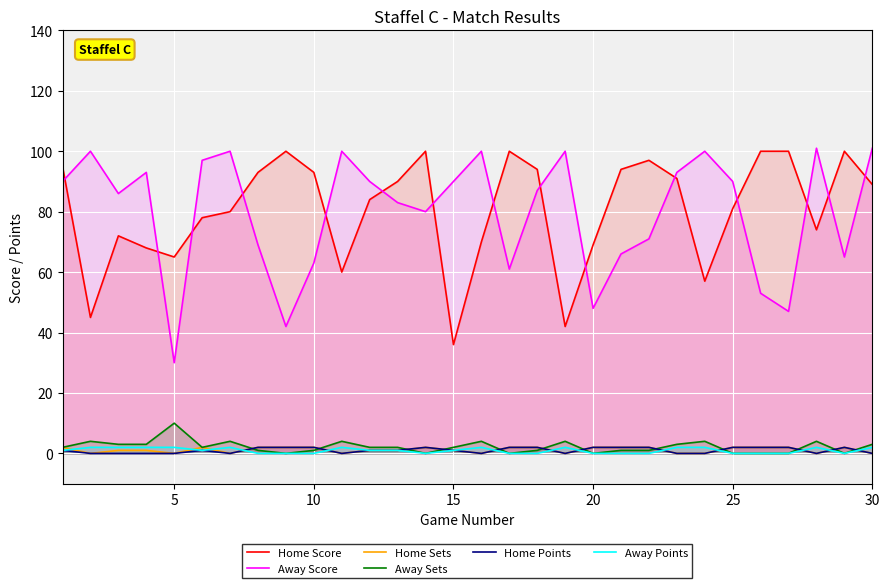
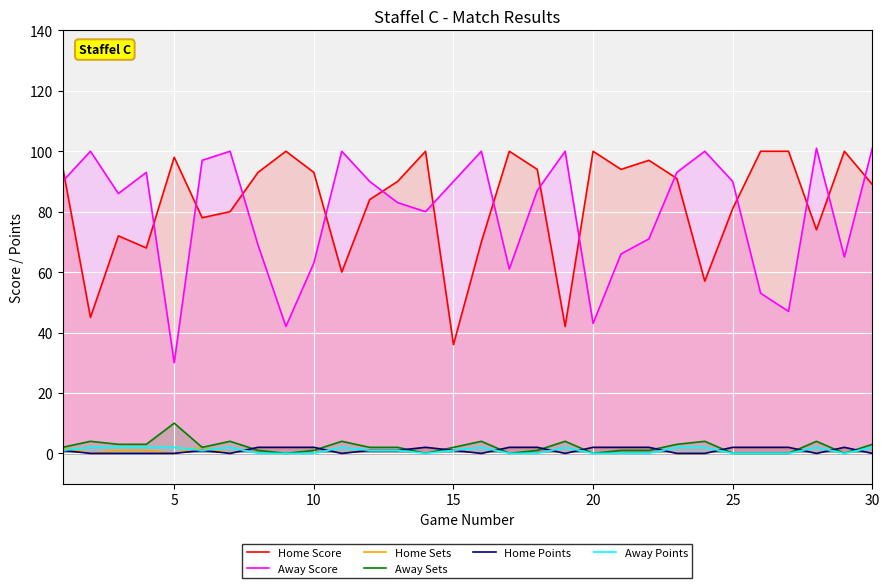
Home Score, 5: 65 -> 98
Home Score, 20: 69 -> 100
Away Score, 20: 48 -> 43
